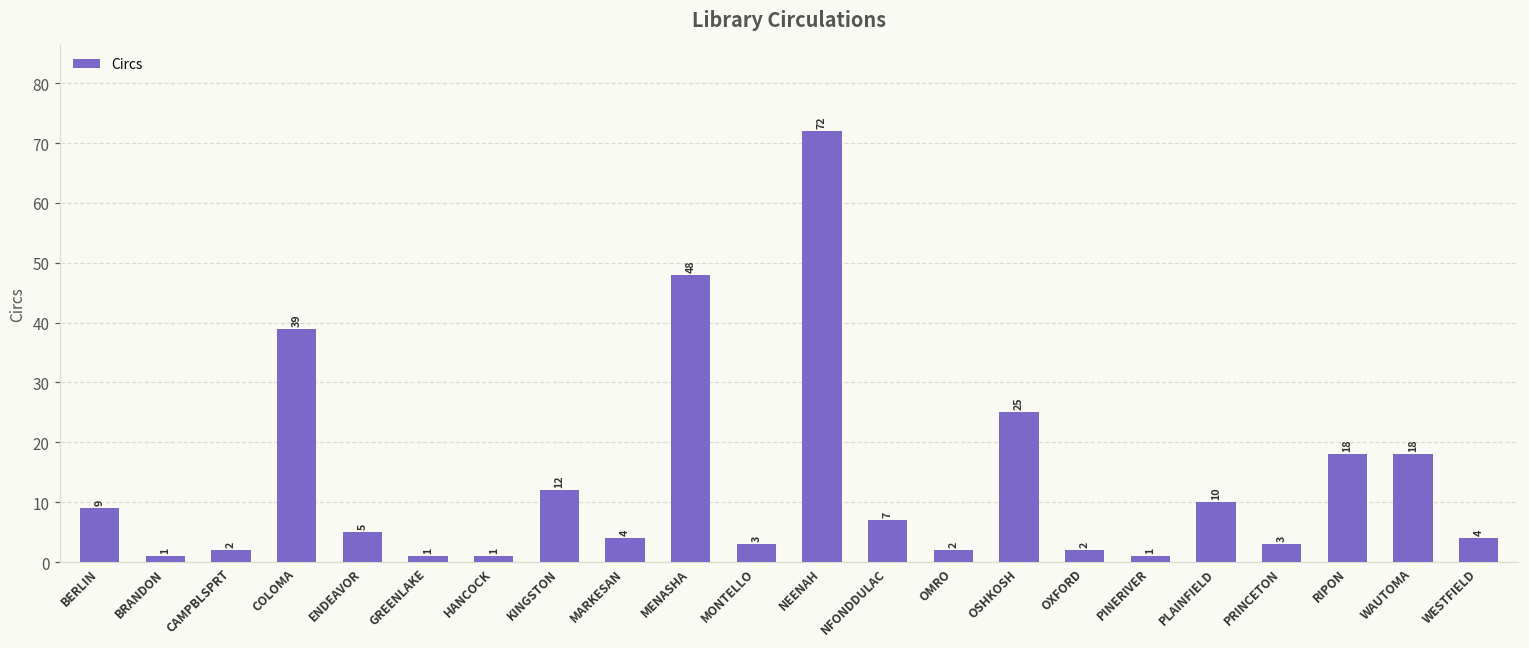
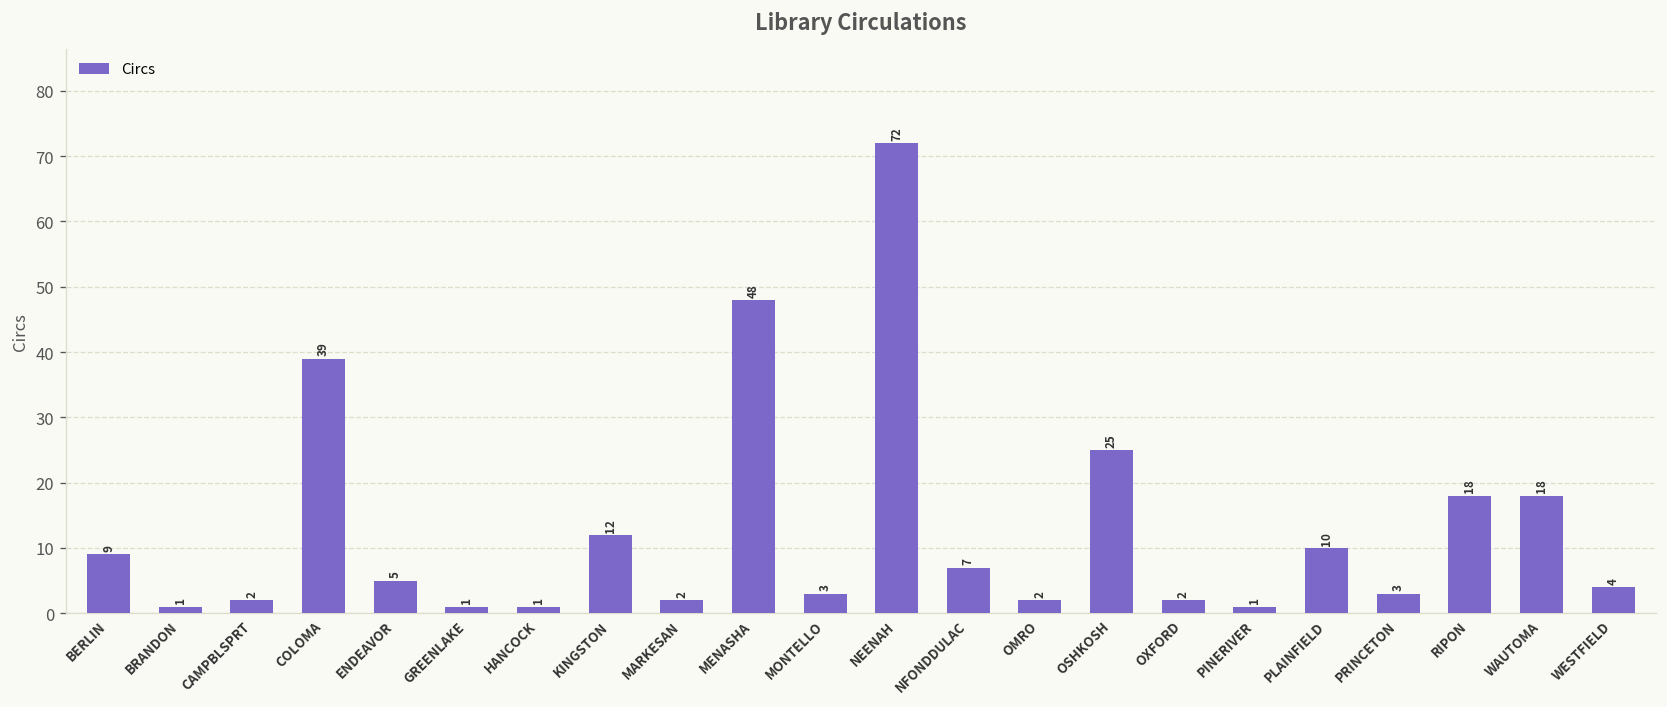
MARKESAN: 4 -> 2
